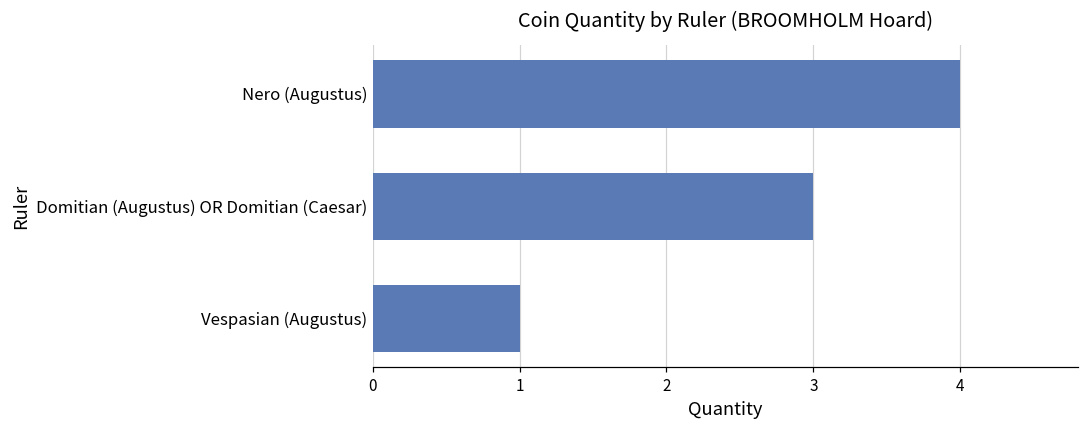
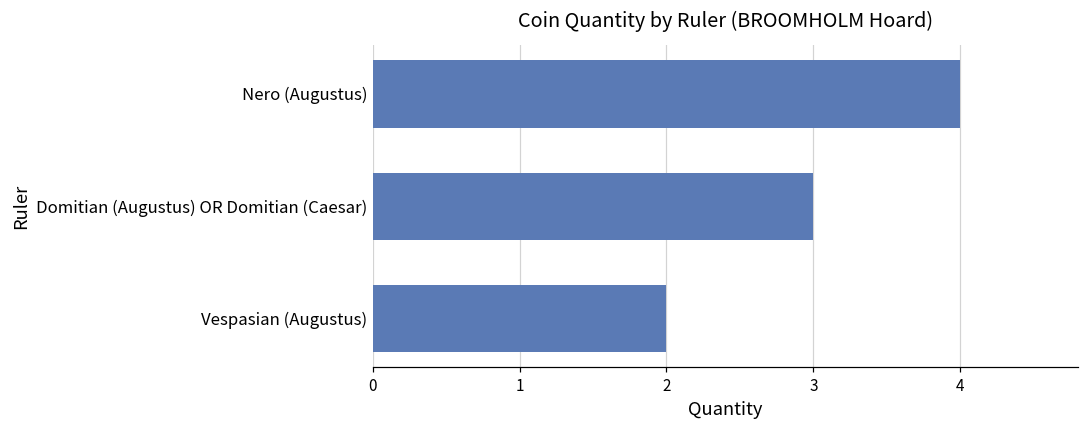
Vespasian (Augustus): 1 -> 2
